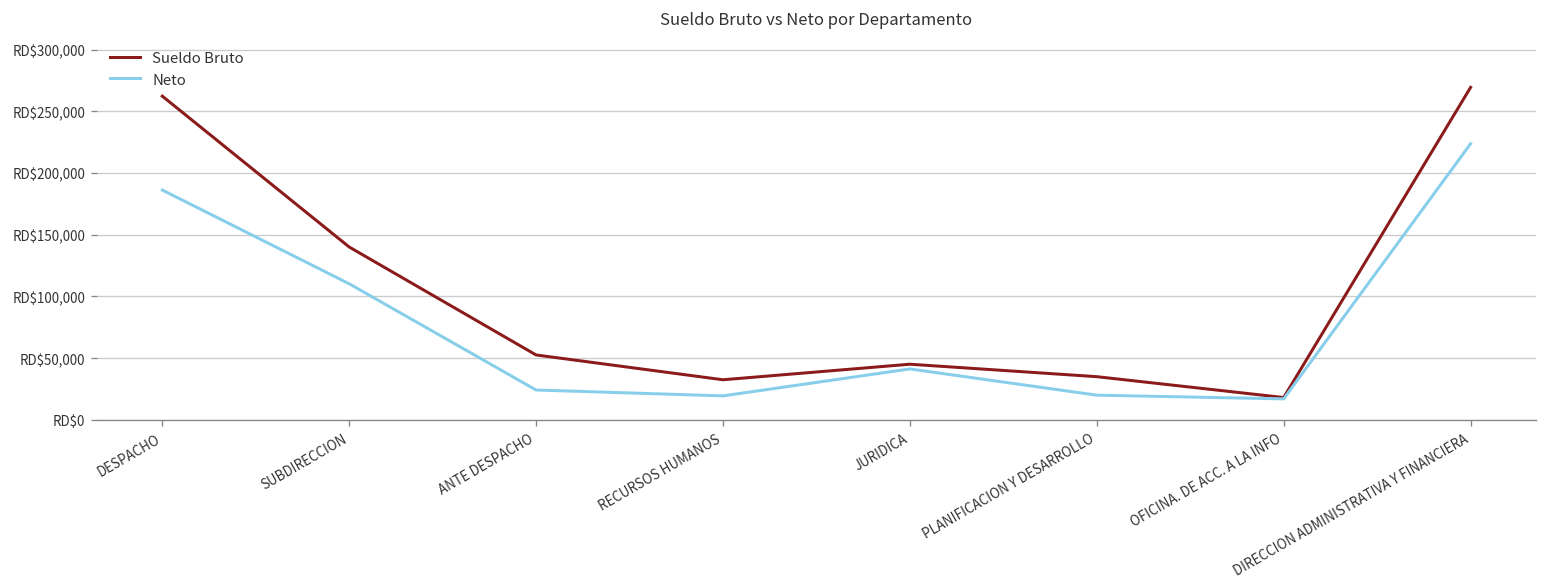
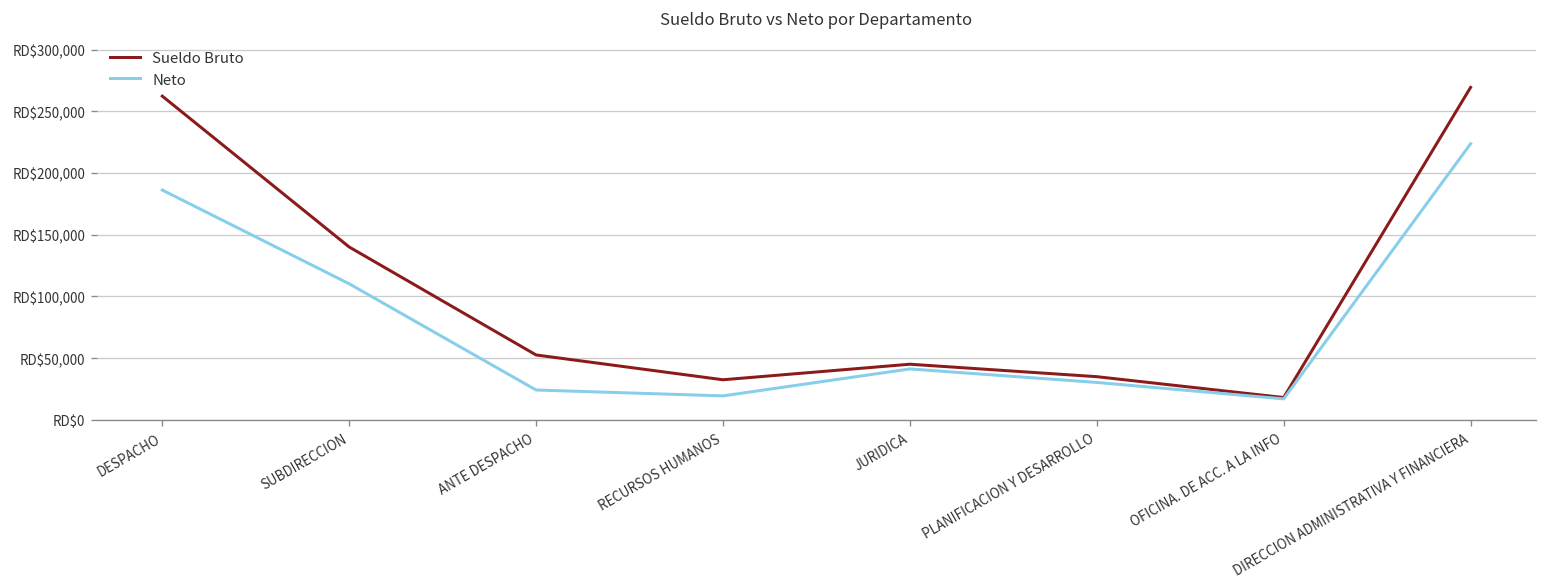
Neto, PLANIFICACION Y DESARROLLO: RD$20,000 -> RD$30,000
